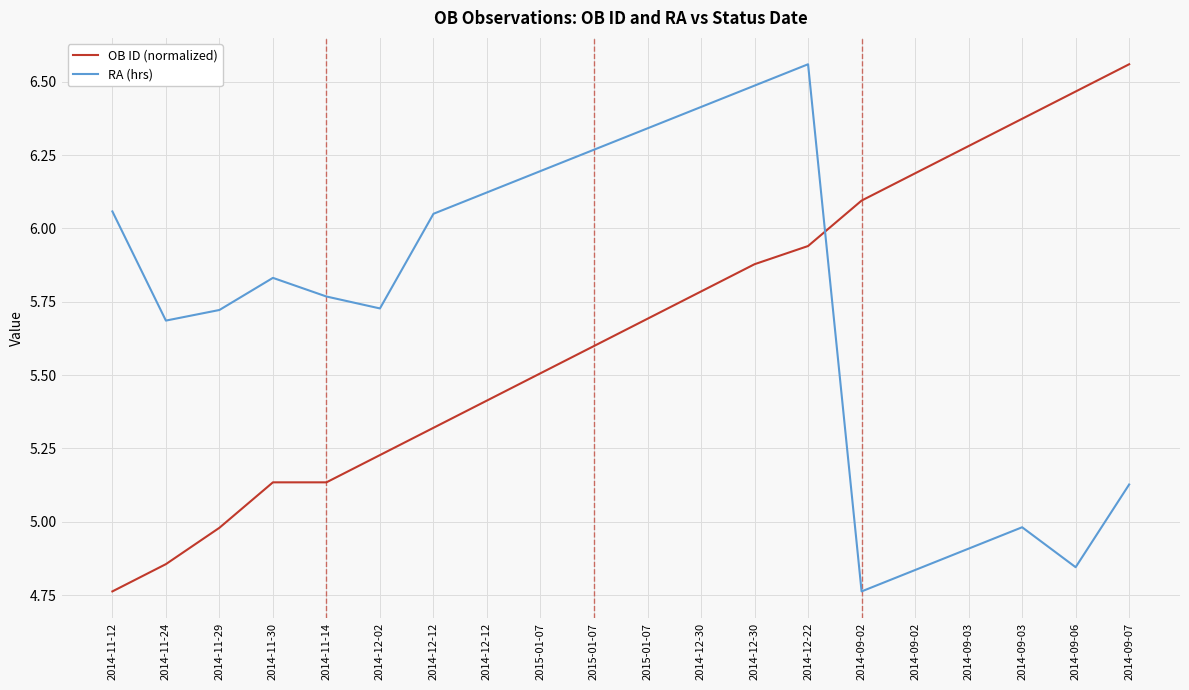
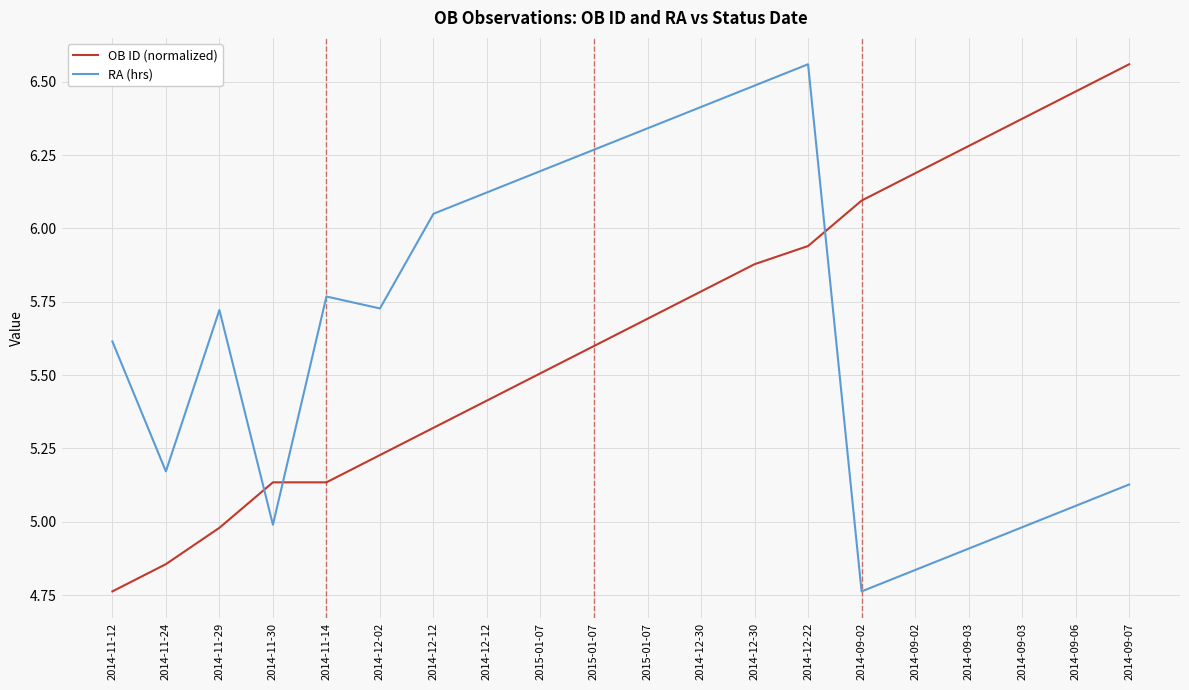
RA (hrs), 2014-11-12: 6.06 -> 5.61
RA (hrs), 2014-11-24: 5.69 -> 5.17
RA (hrs), 2014-11-30: 5.83 -> 4.99
RA (hrs), 2014-09-06: 4.84 -> 5.05
